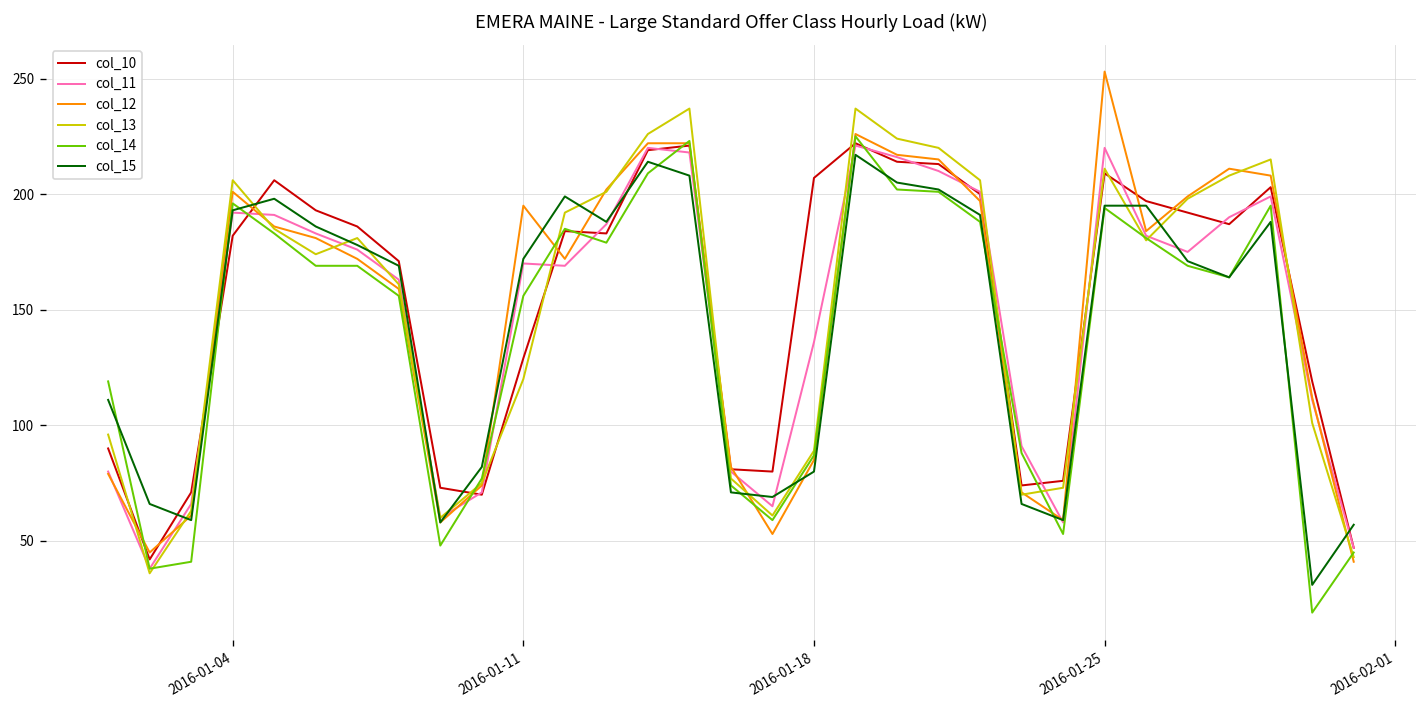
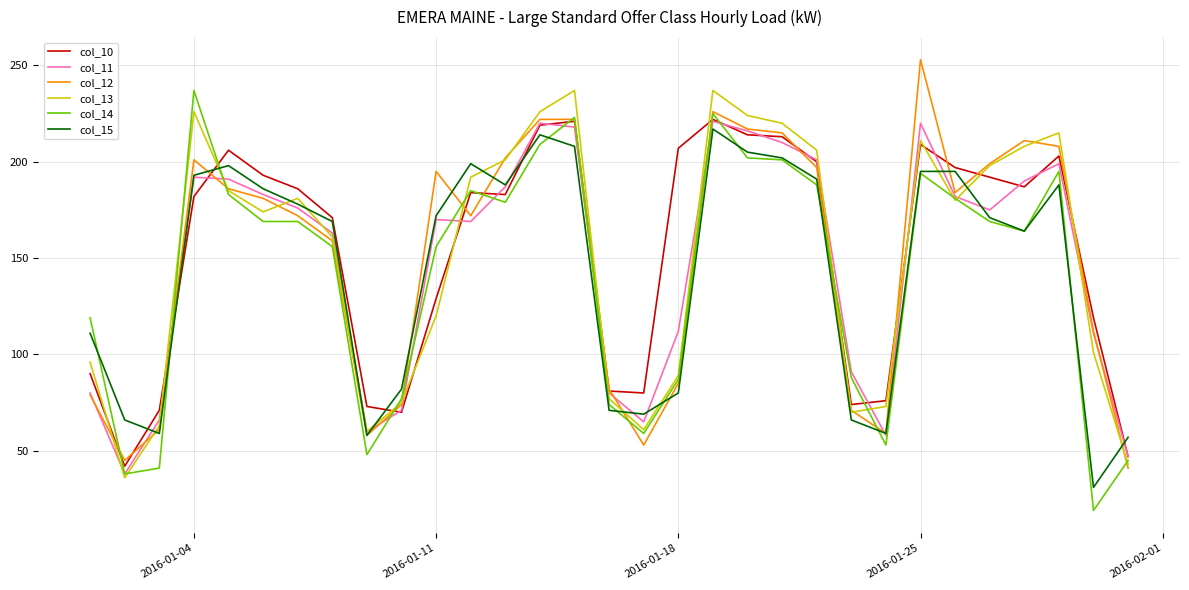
col_13, 2016-01-04: 206 -> 226
col_14, 2016-01-04: 196 -> 237
col_11, 2016-01-18: 136 -> 112
